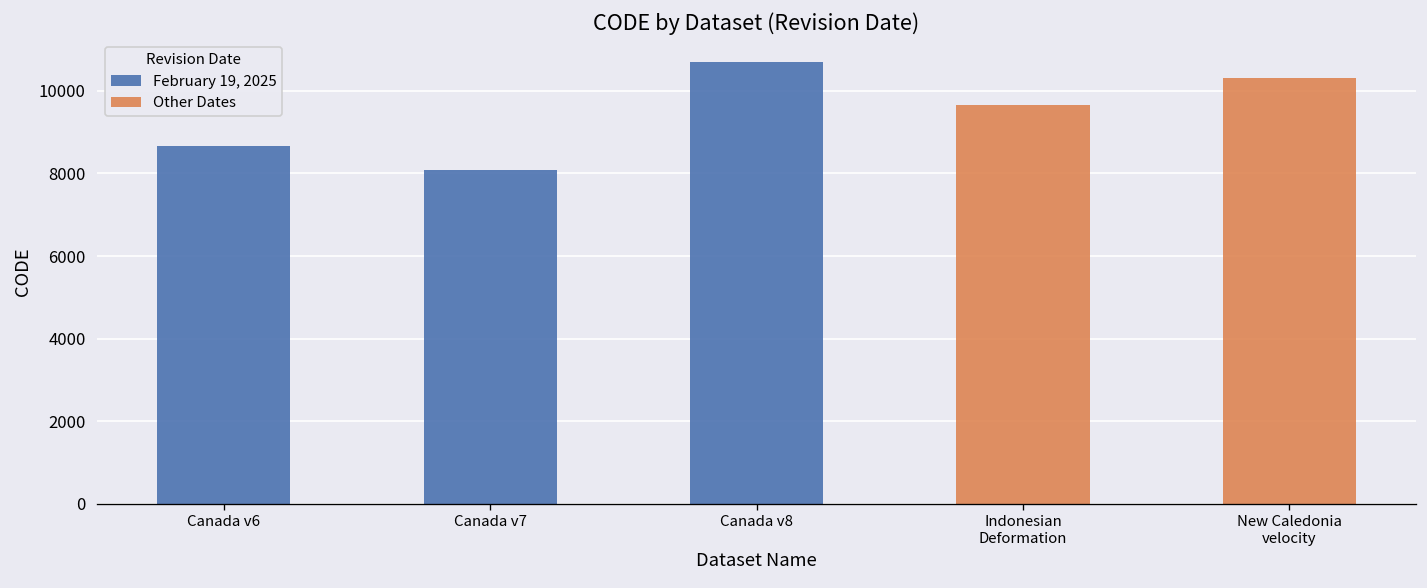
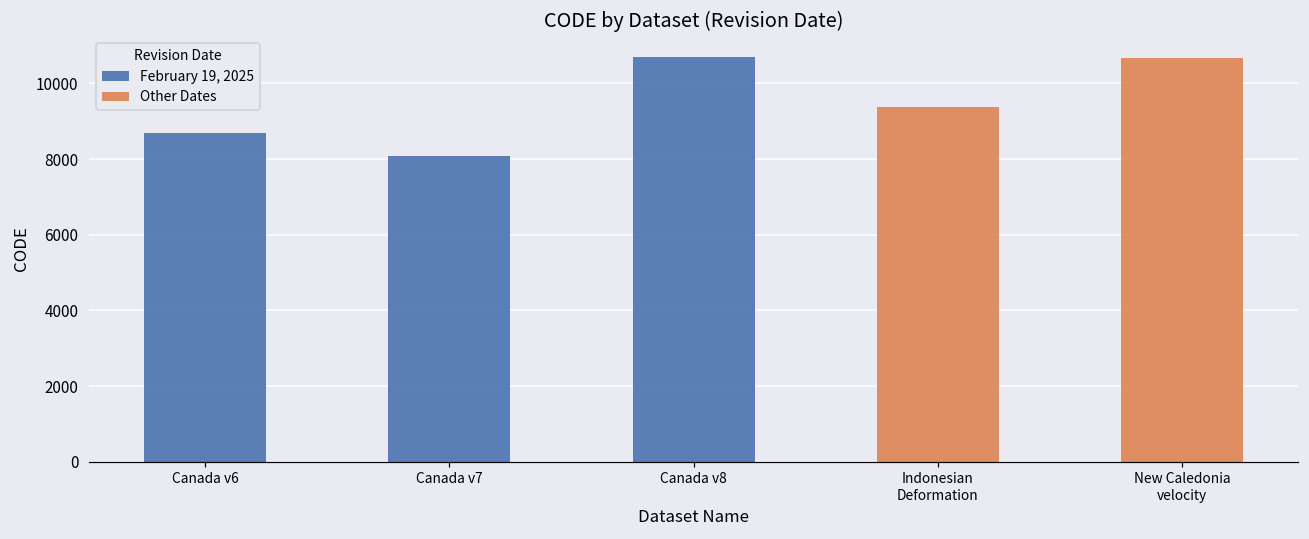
Indonesian Deformation: 9700 -> 9400
New Caledonia velocity: 10300 -> 10700
